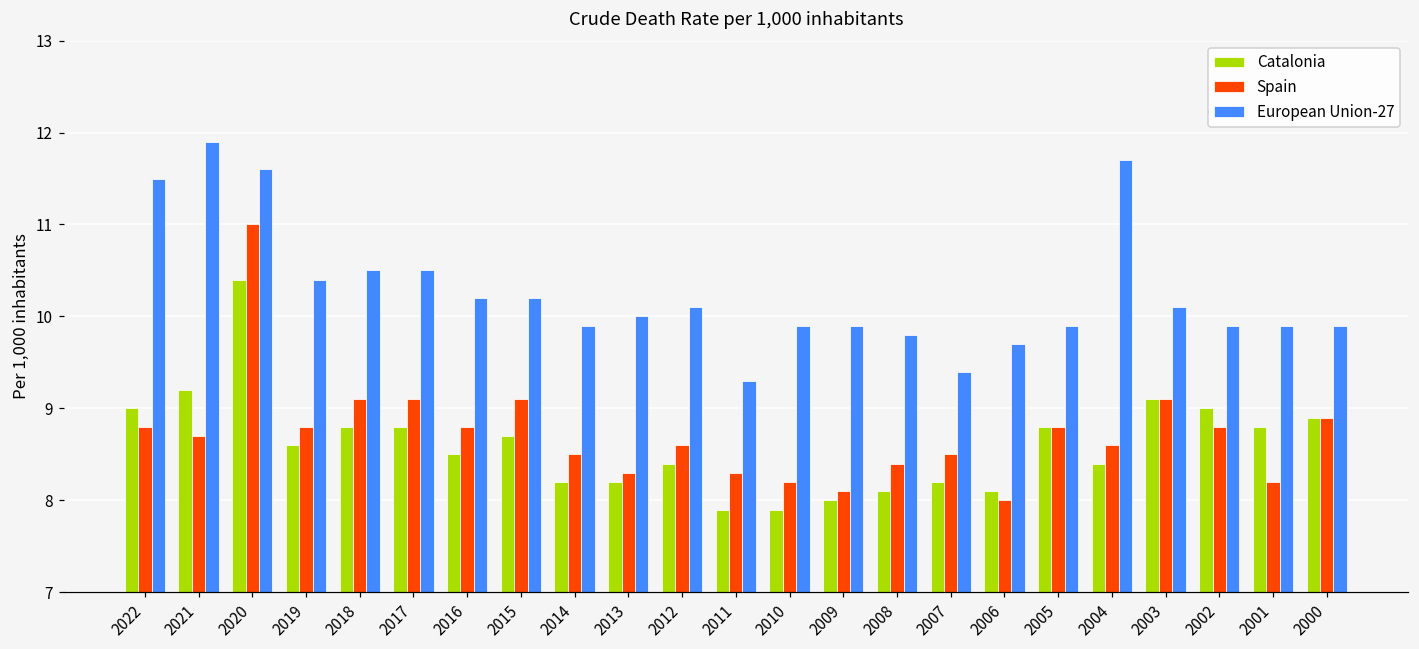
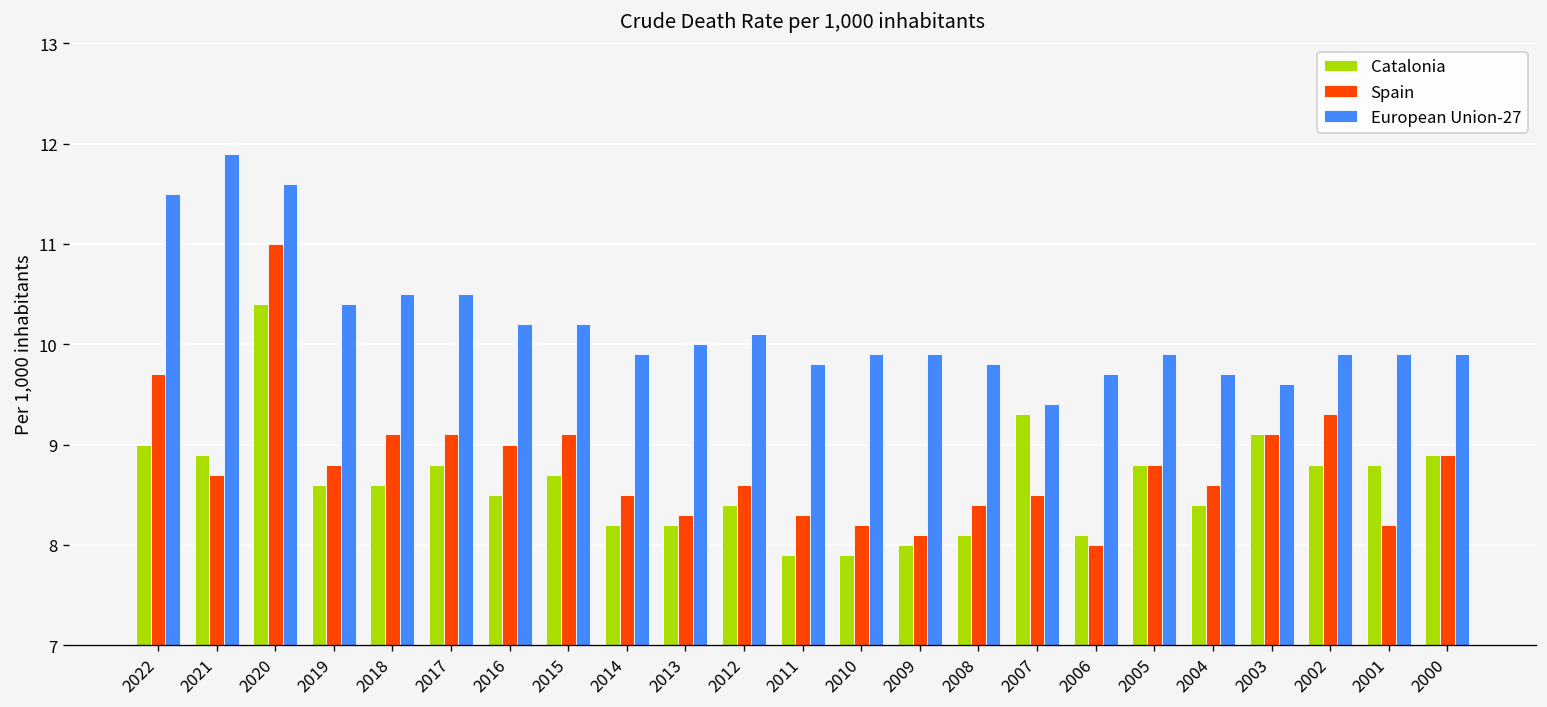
Spain, 2022: 8.8 -> 9.7
Catalonia, 2021: 9.2 -> 8.9
Catalonia, 2018: 8.8 -> 8.6
Spain, 2016: 8.8 -> 9.0
European Union-27, 2011: 9.3 -> 9.8
Catalonia, 2007: 8.2 -> 9.3
European Union-27, 2004: 11.7 -> 9.7
European Union-27, 2003: 10.1 -> 9.6
Catalonia, 2002: 9.0 -> 8.8
Spain, 2002: 8.8 -> 9.3
